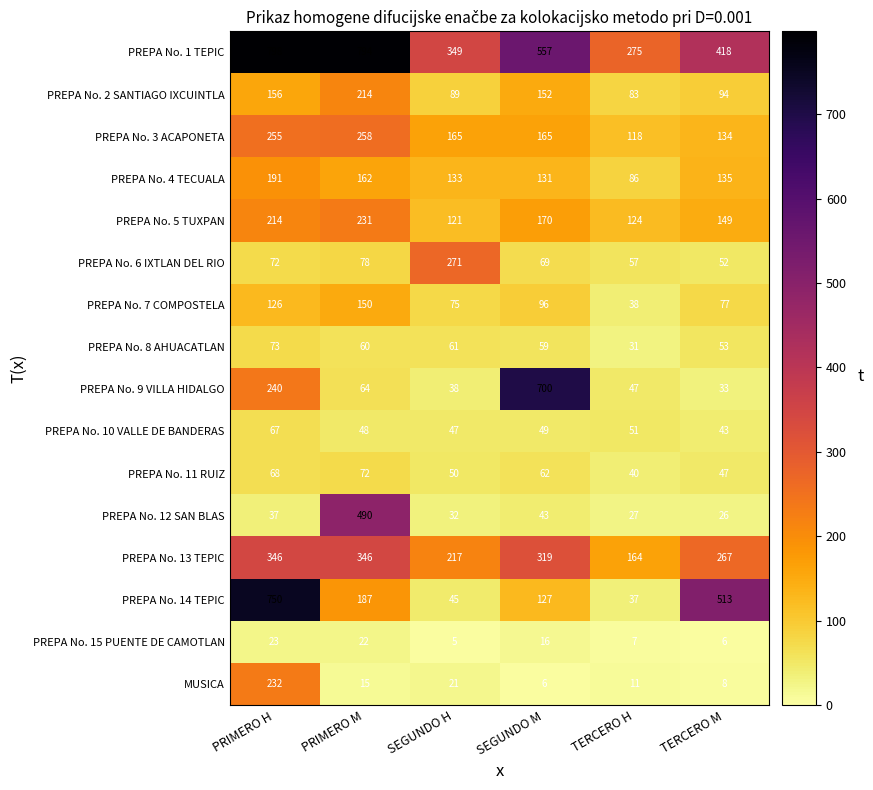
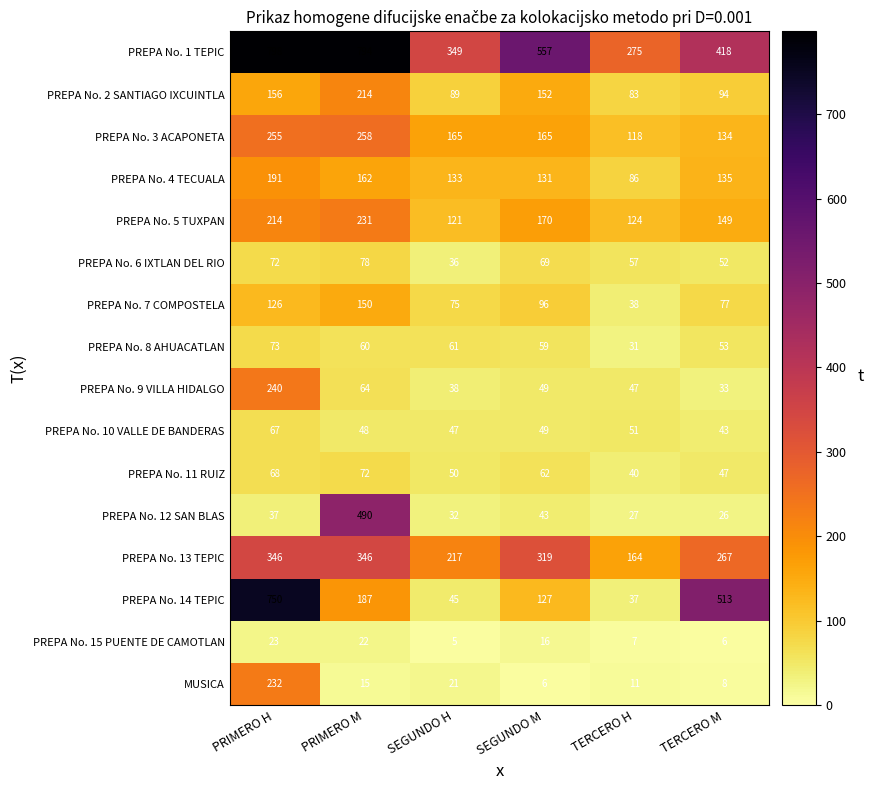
PREPA No. 6 IXTLAN DEL RIO, SEGUNDO H: 271 -> 36
PREPA No. 9 VILLA HIDALGO, SEGUNDO M: 700 -> 49
